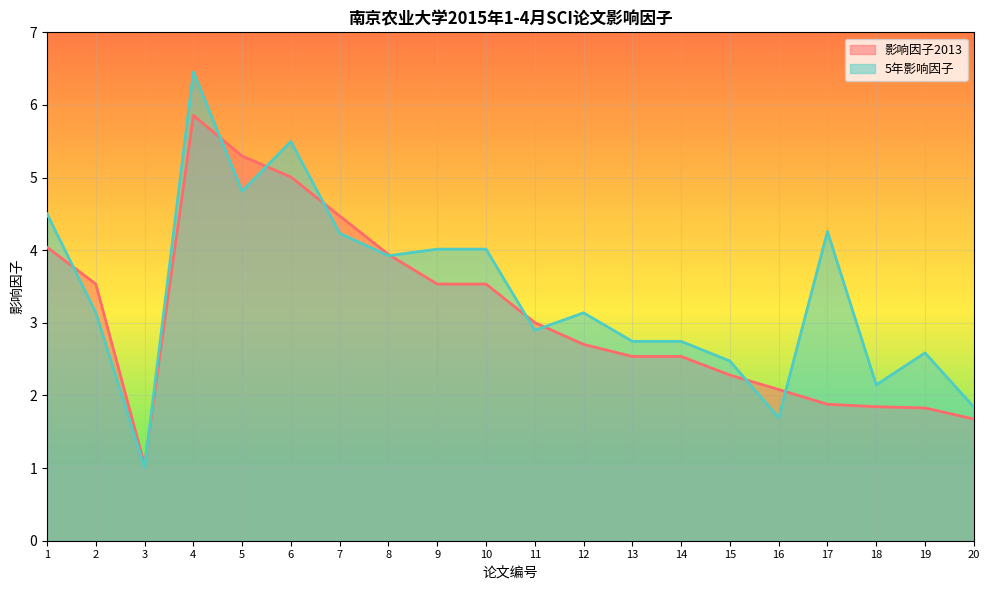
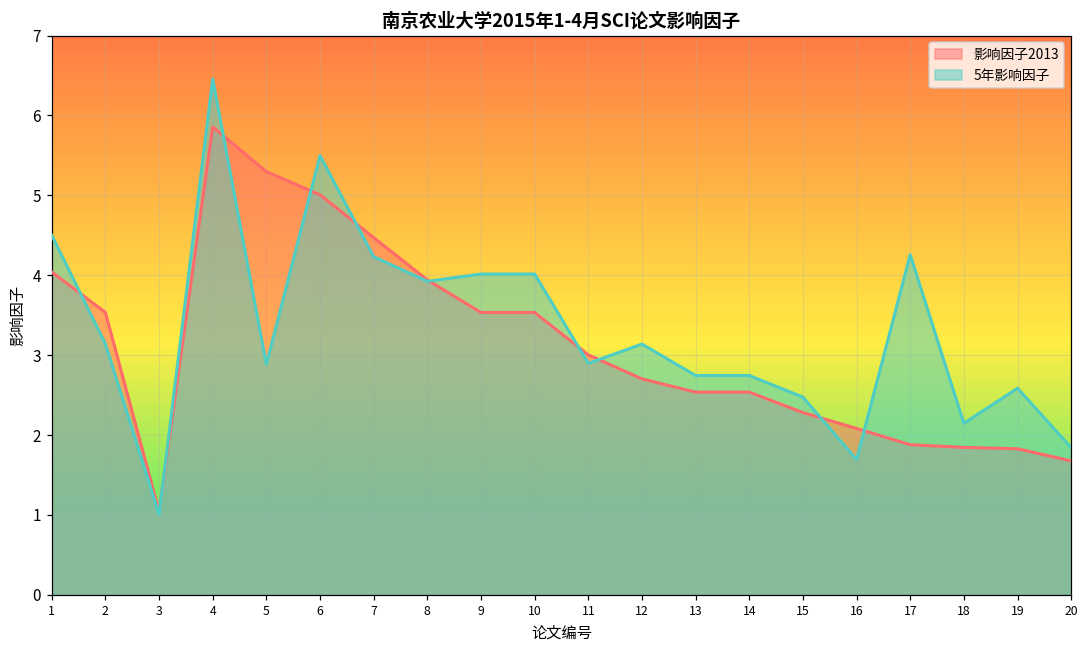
5年影响因子, 5: 4.8 -> 2.9
